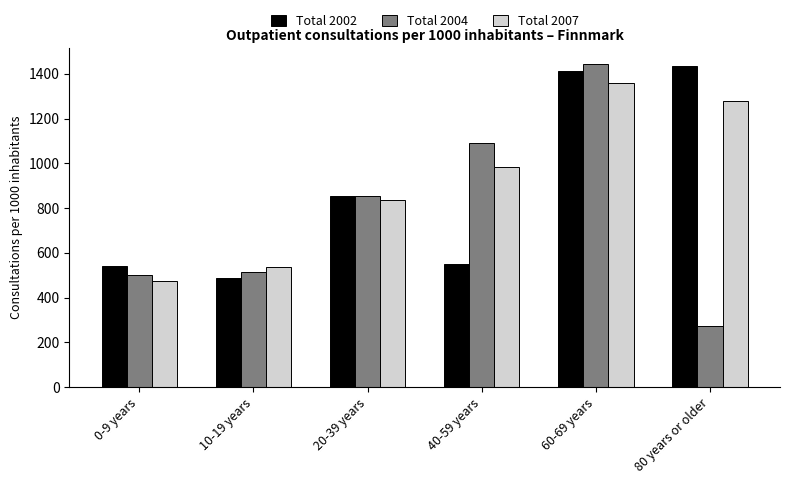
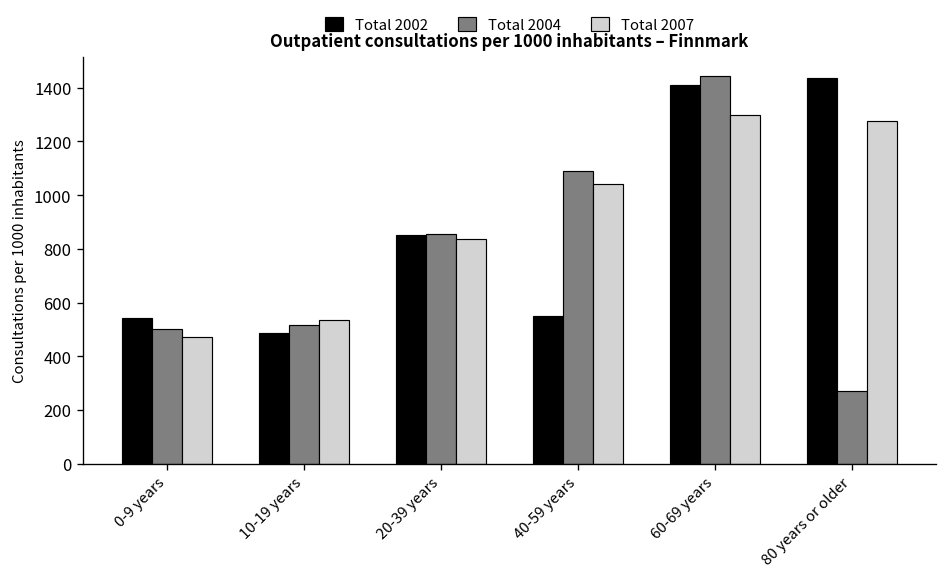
Total 2007, 40-59 years: 980 -> 1040
Total 2007, 60-69 years: 1360 -> 1300
